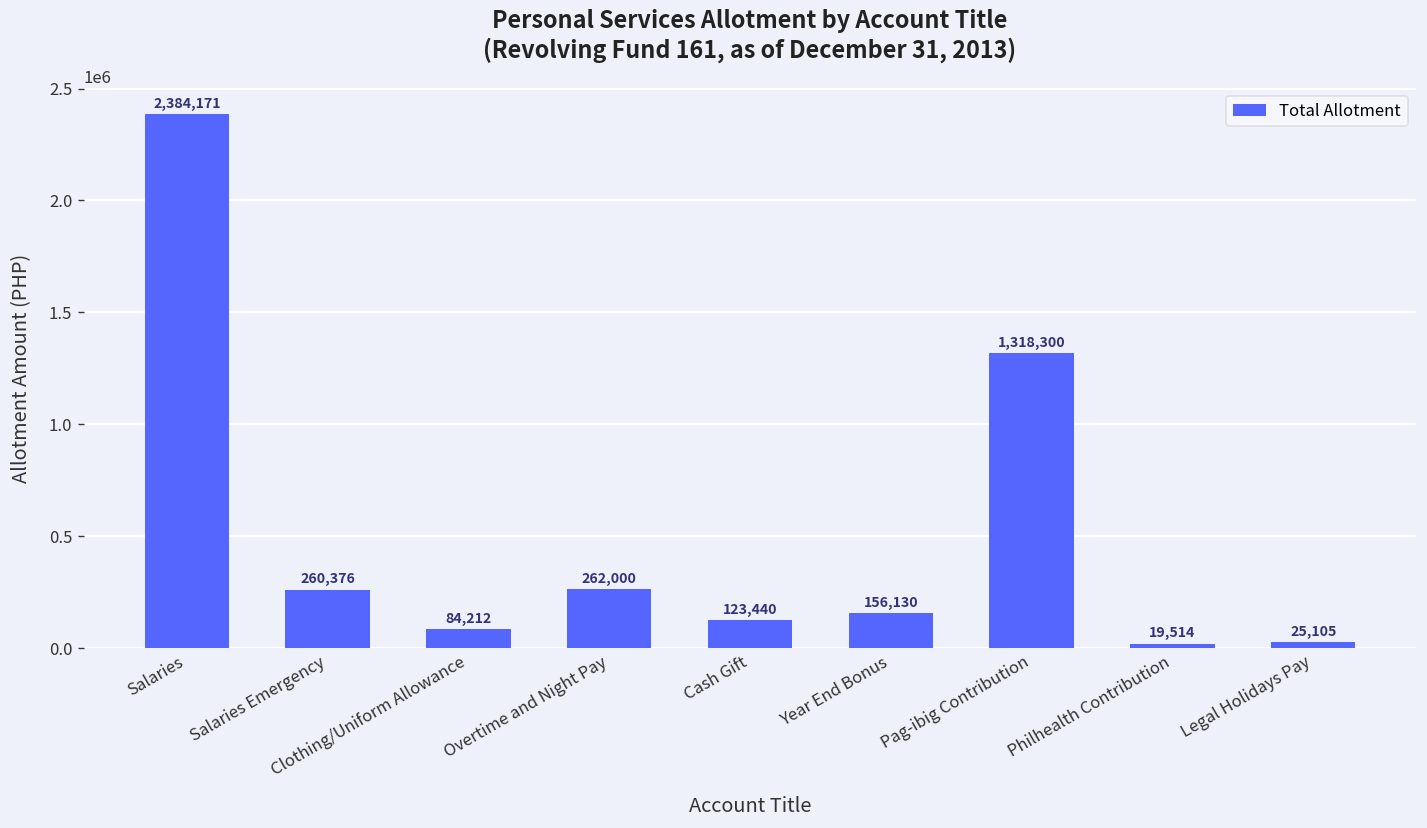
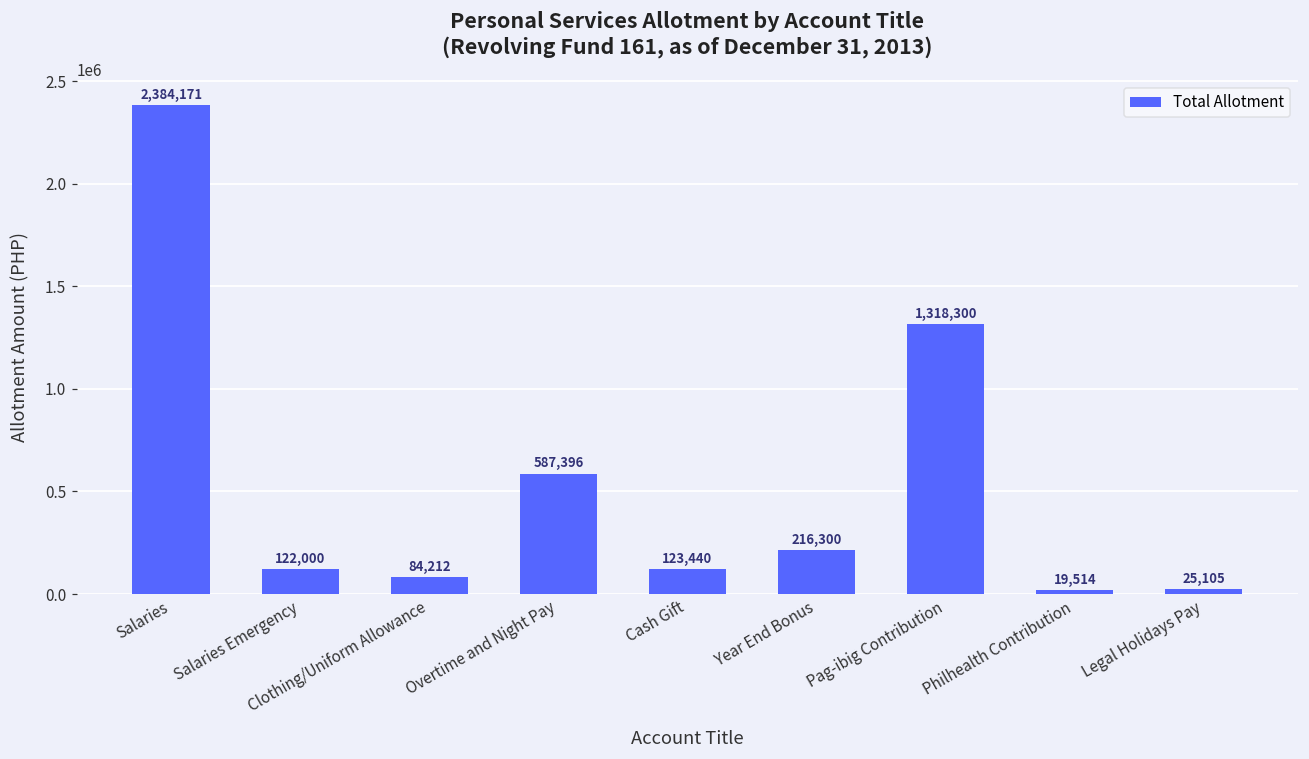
Salaries Emergency: 260,376 -> 122,000
Overtime and Night Pay: 262,000 -> 587,396
Year End Bonus: 156,130 -> 216,300
